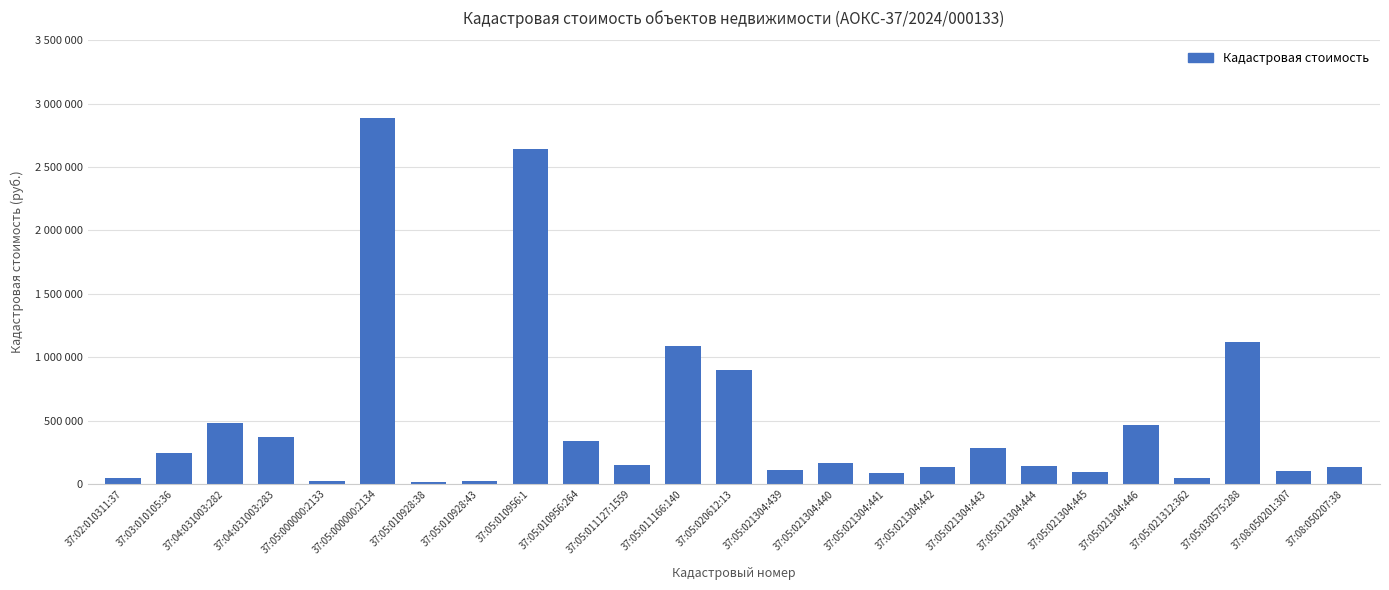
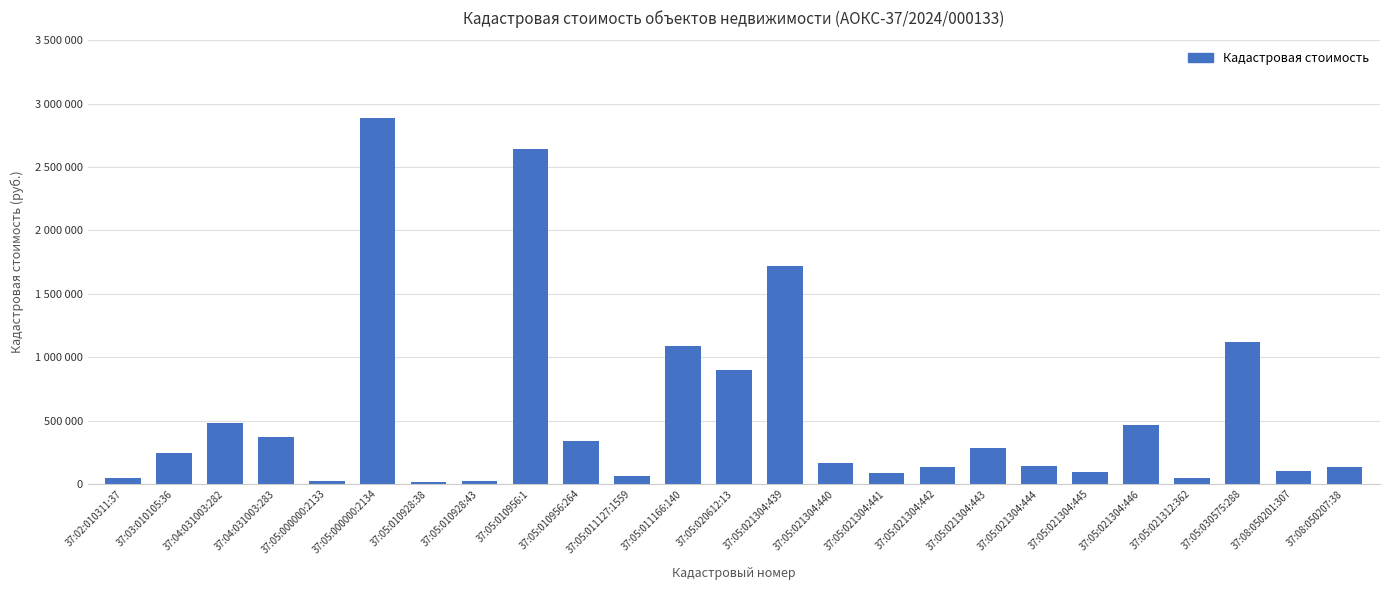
37:05:011127:1559: 150000 -> 70000
37:05:021304:439: 110000 -> 1720000
